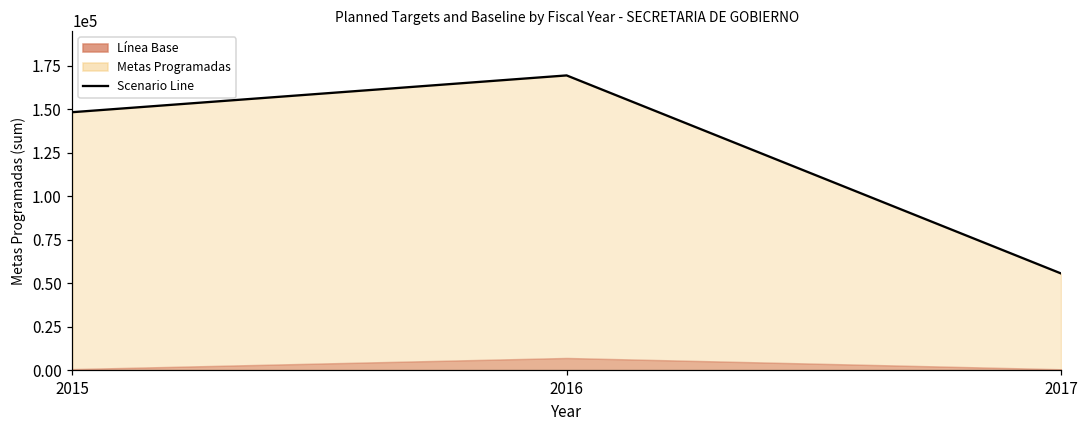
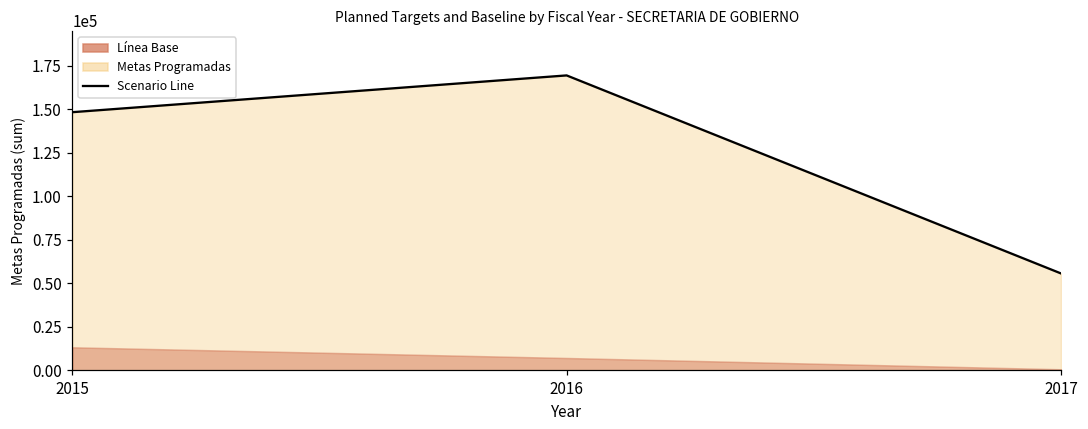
Línea Base, 2015: 1000 -> 13000
